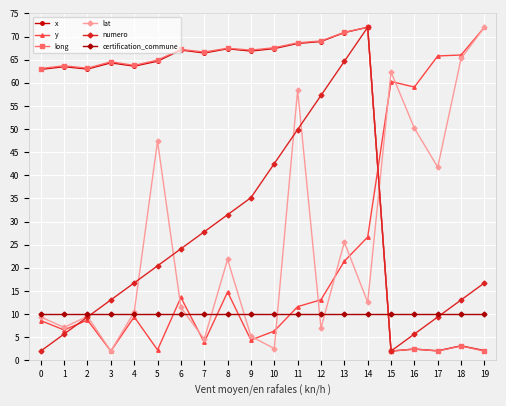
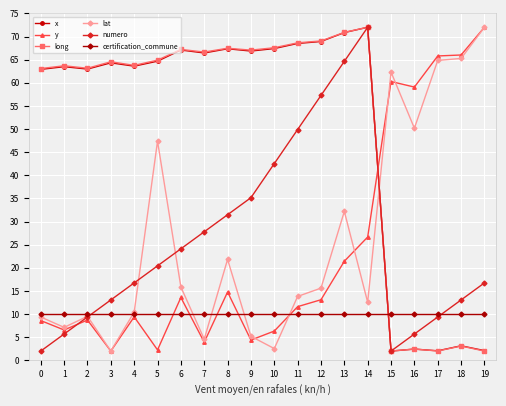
lat, 6: 11 -> 16
lat, 11: 58 -> 14
lat, 12: 7 -> 16
lat, 13: 26 -> 32
lat, 17: 42 -> 65
